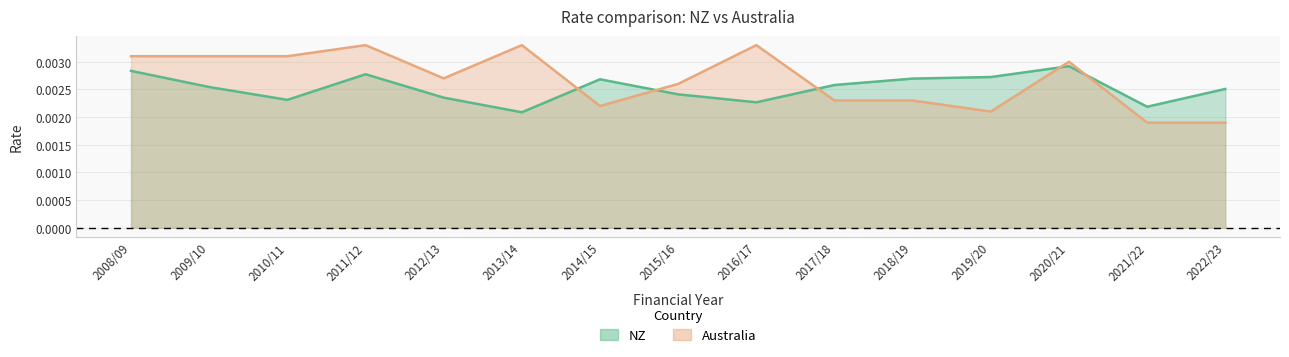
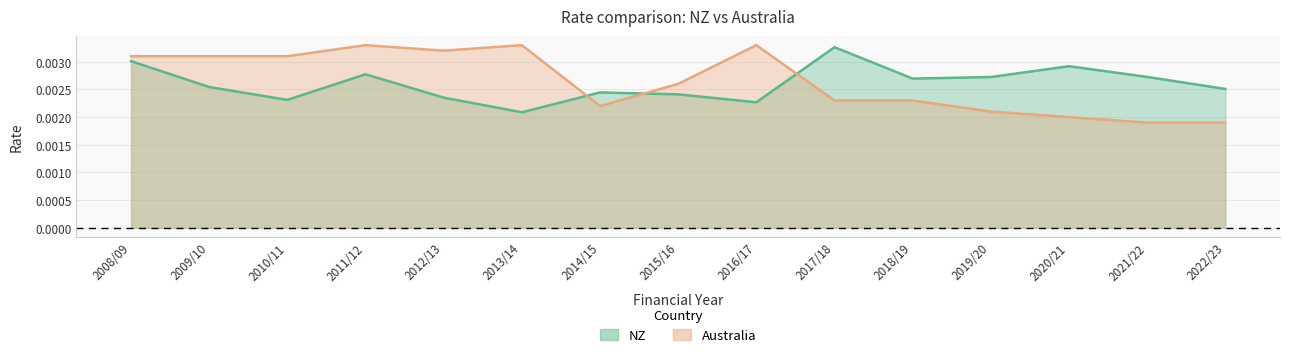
NZ, 2008/09: 0.0028 -> 0.0030
Australia, 2012/13: 0.0027 -> 0.0032
NZ, 2014/15: 0.0027 -> 0.0024
NZ, 2017/18: 0.0026 -> 0.0033
Australia, 2020/21: 0.003 -> 0.002
NZ, 2021/22: 0.0022 -> 0.0027
